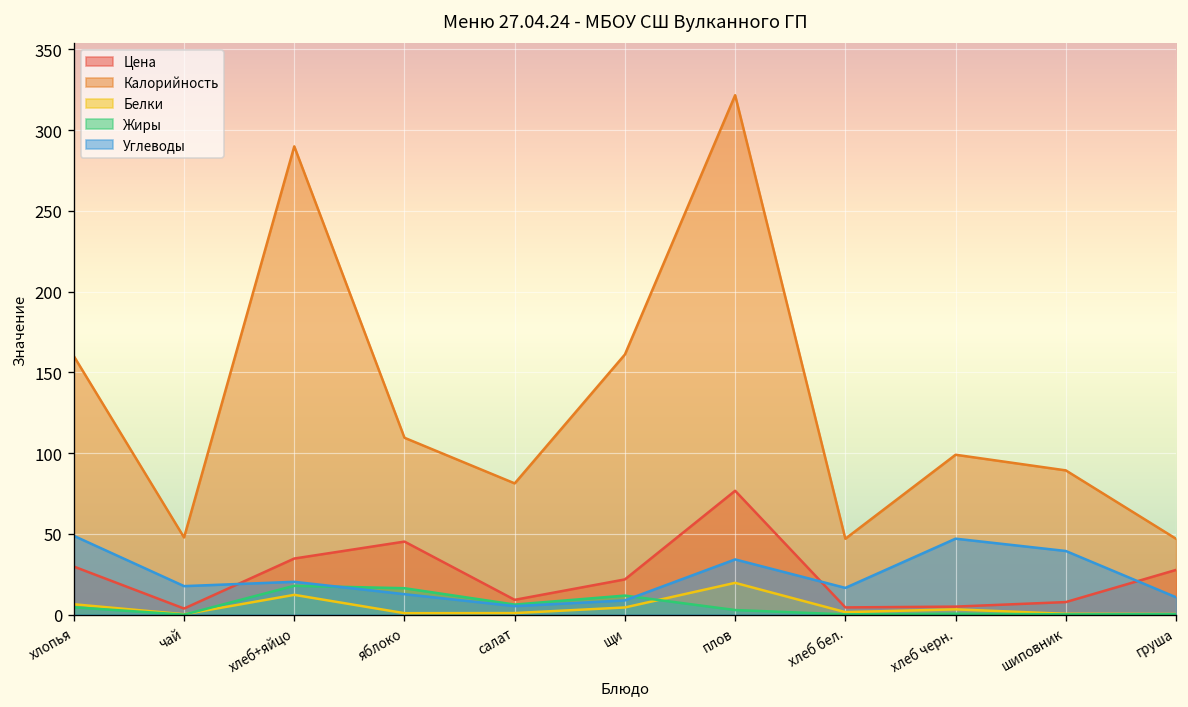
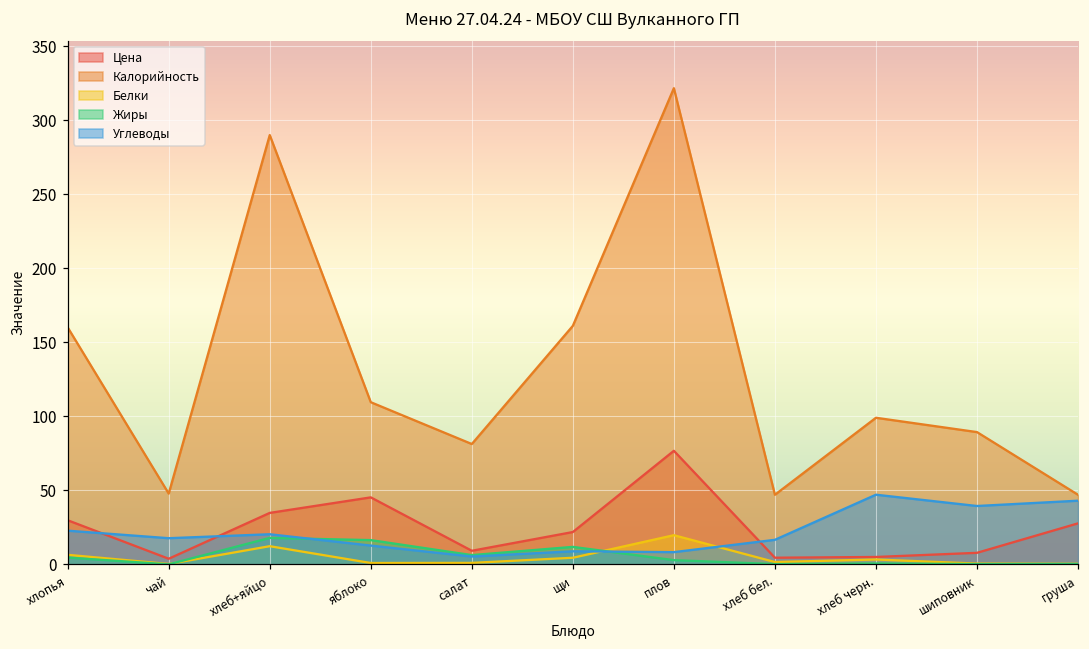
Углеводы, хлопья: 49 -> 23
Углеводы, плов: 34 -> 8
Углеводы, груша: 11 -> 43
